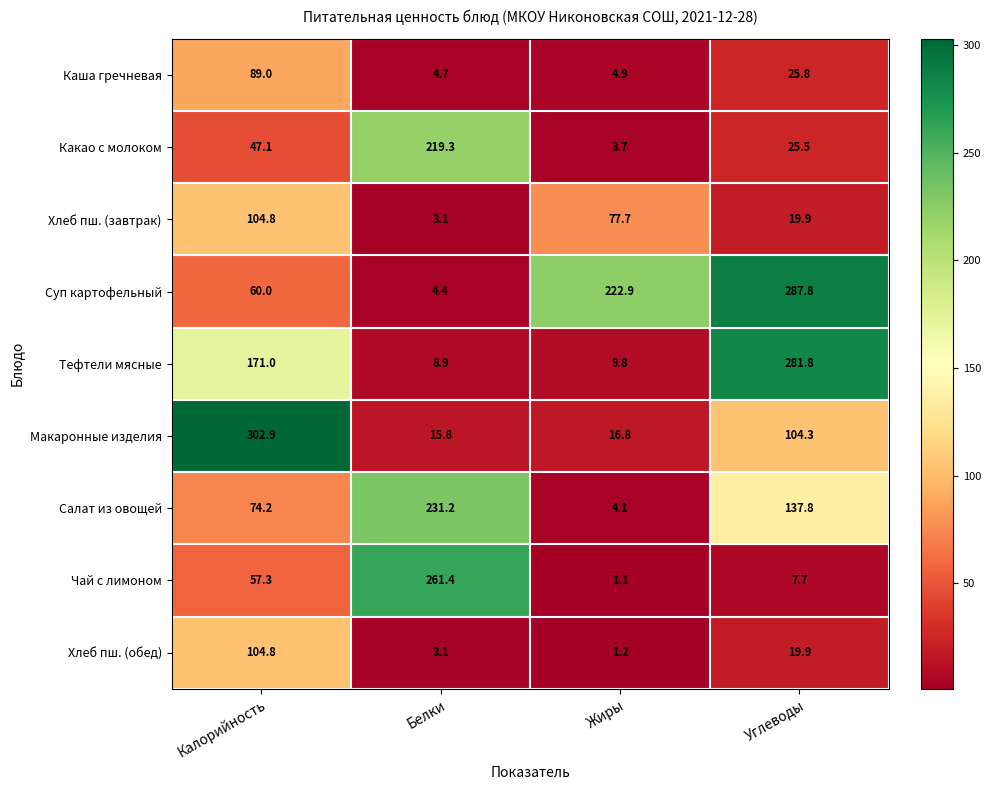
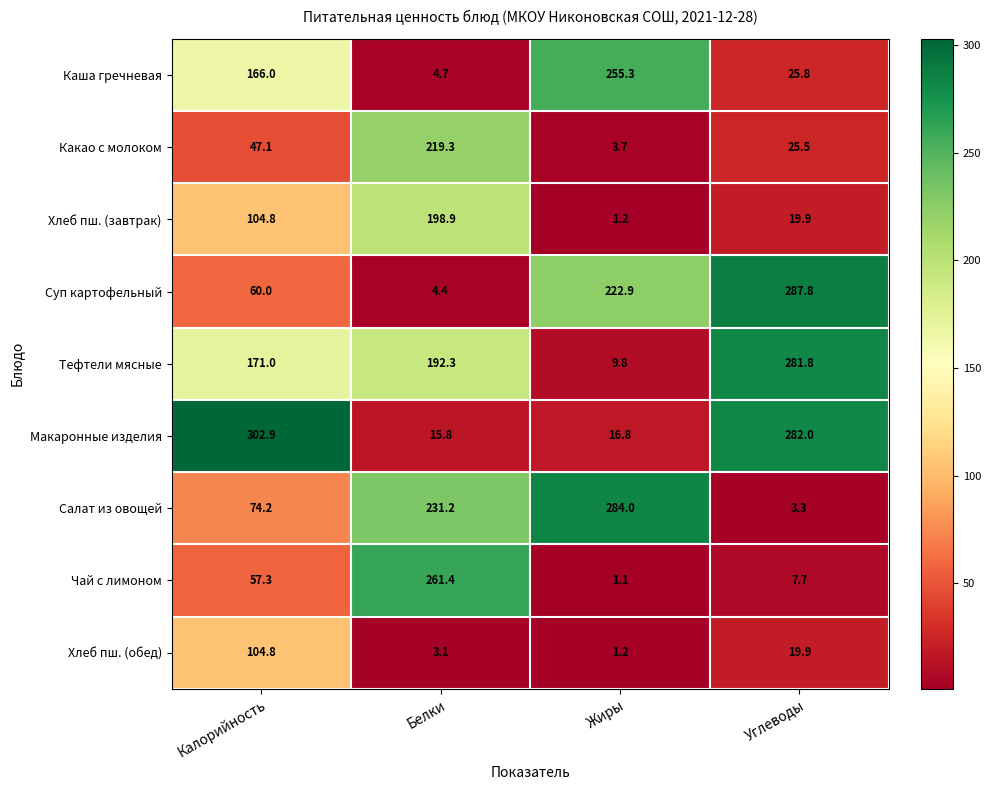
Каша гречневая, Калорийность: 89.0 -> 166.0
Каша гречневая, Жиры: 4.9 -> 255.3
Хлеб пш. (завтрак), Белки: 3.1 -> 198.9
Хлеб пш. (завтрак), Жиры: 77.7 -> 1.2
Тефтели мясные, Белки: 8.9 -> 192.3
Макаронные изделия, Углеводы: 104.3 -> 282.0
Салат из овощей, Жиры: 4.1 -> 284.0
Салат из овощей, Углеводы: 137.8 -> 3.3
